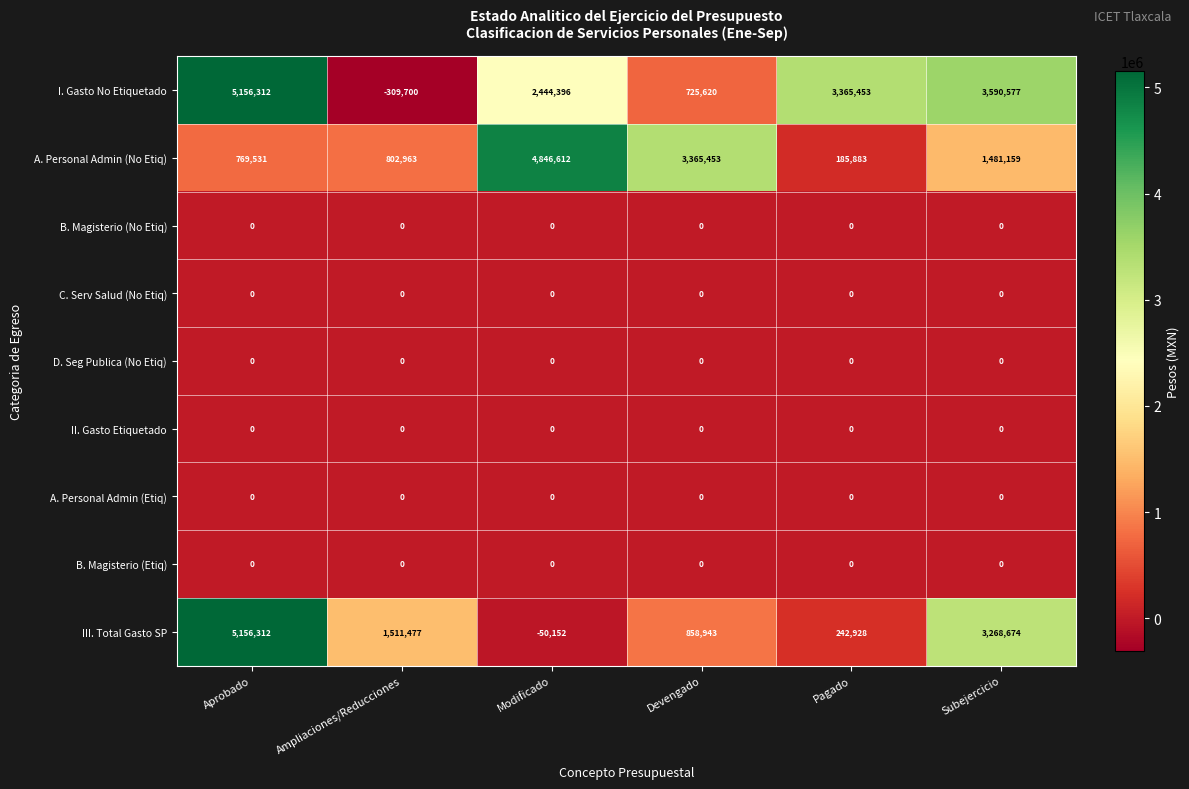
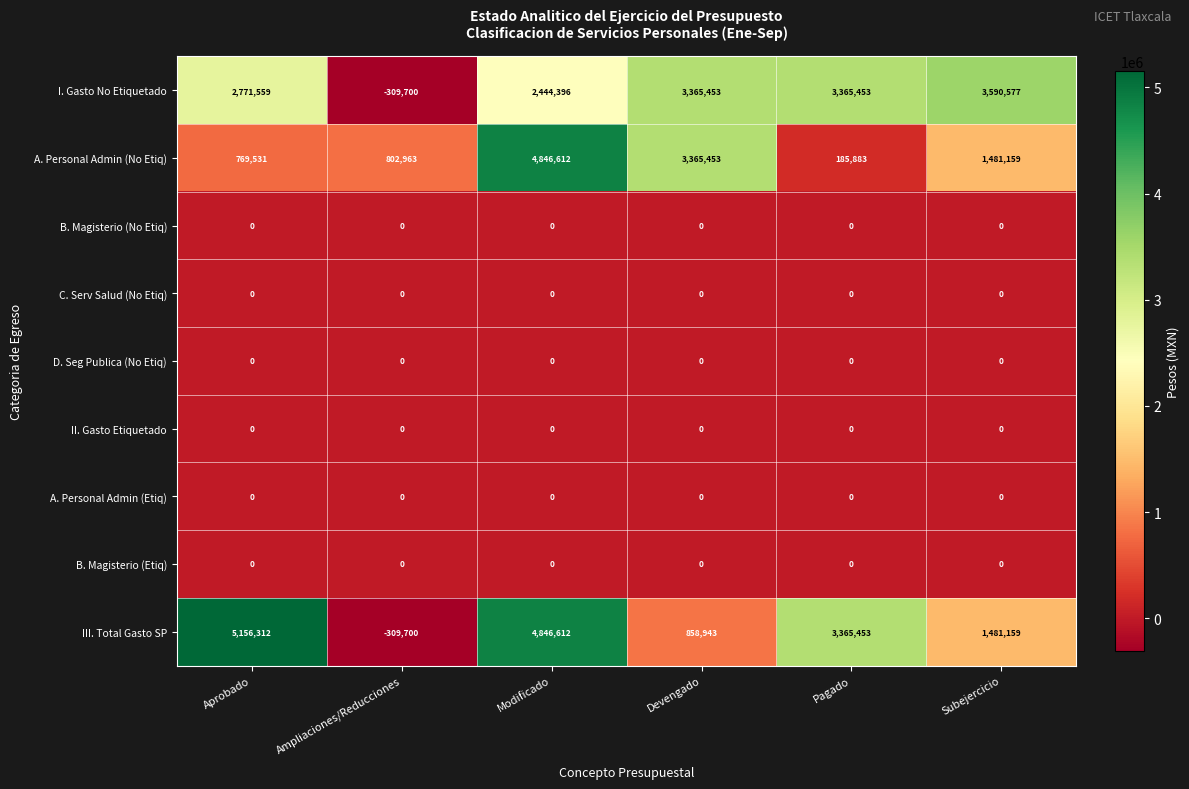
I. Gasto No Etiquetado, Aprobado: 5,156,312 -> 2,771,559
I. Gasto No Etiquetado, Devengado: 725,620 -> 3,365,453
III. Total Gasto SP, Ampliaciones/Reducciones: 1,511,477 -> -309,700
III. Total Gasto SP, Modificado: -50,152 -> 4,846,612
III. Total Gasto SP, Pagado: 242,928 -> 3,365,453
III. Total Gasto SP, Subejercicio: 3,268,674 -> 1,481,159
